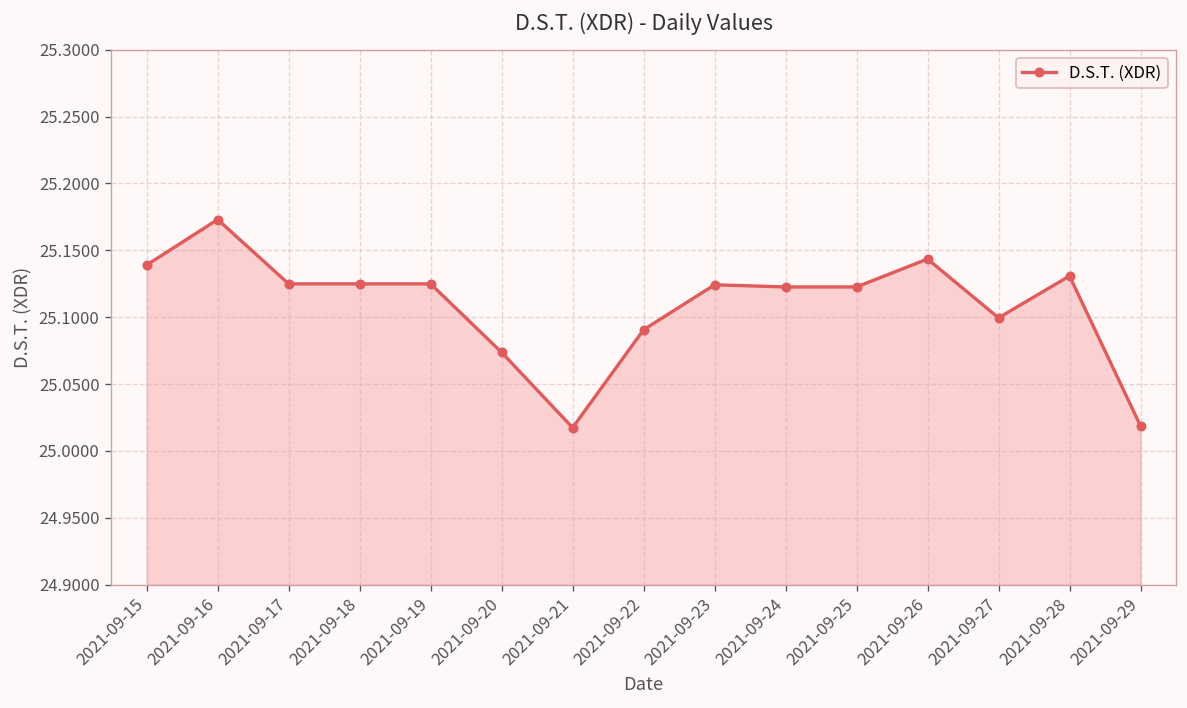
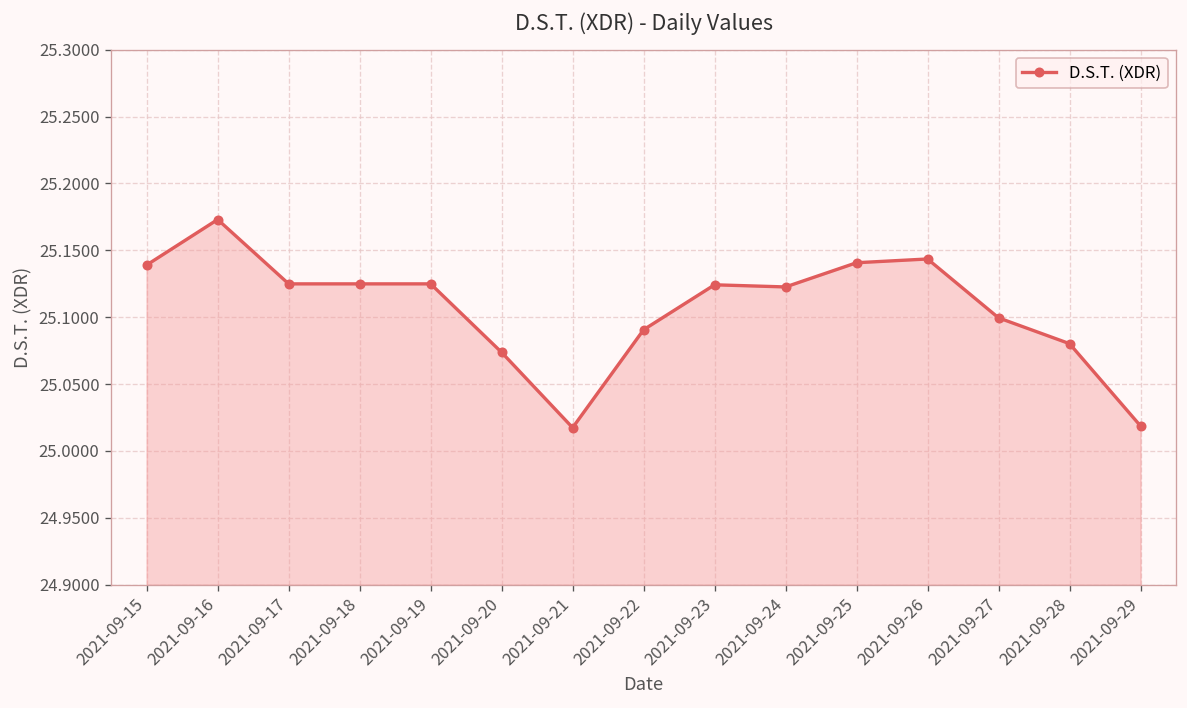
2021-09-25: 25.123 -> 25.141
2021-09-28: 25.131 -> 25.080
